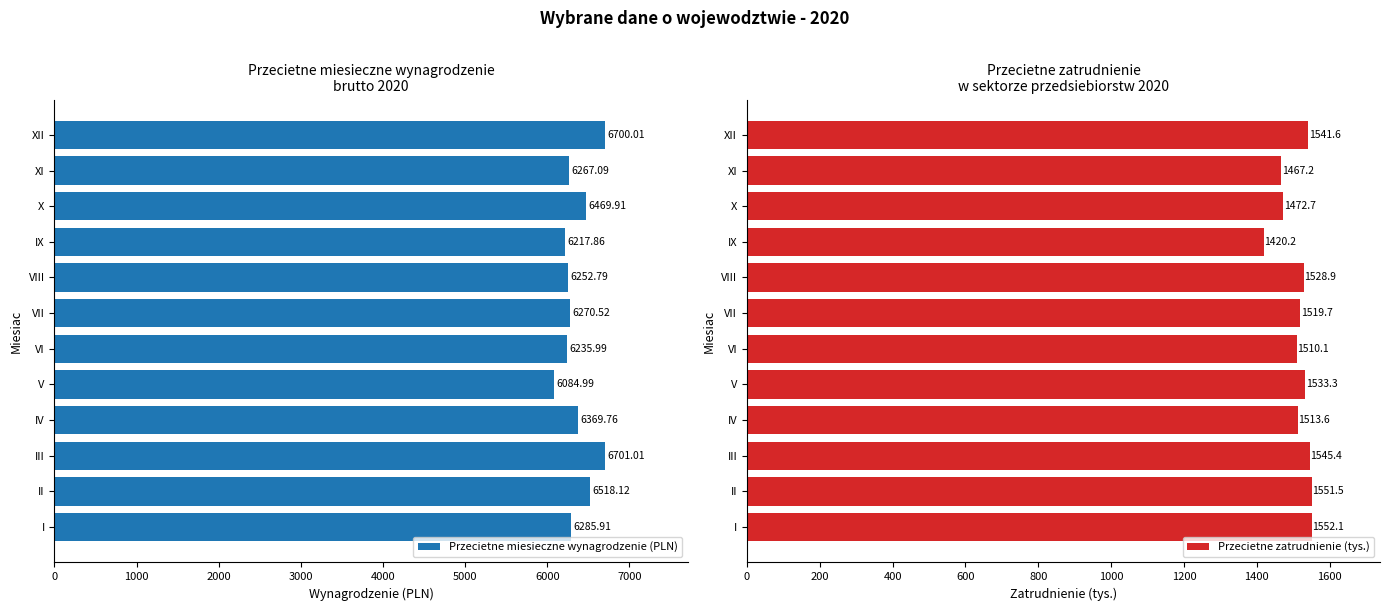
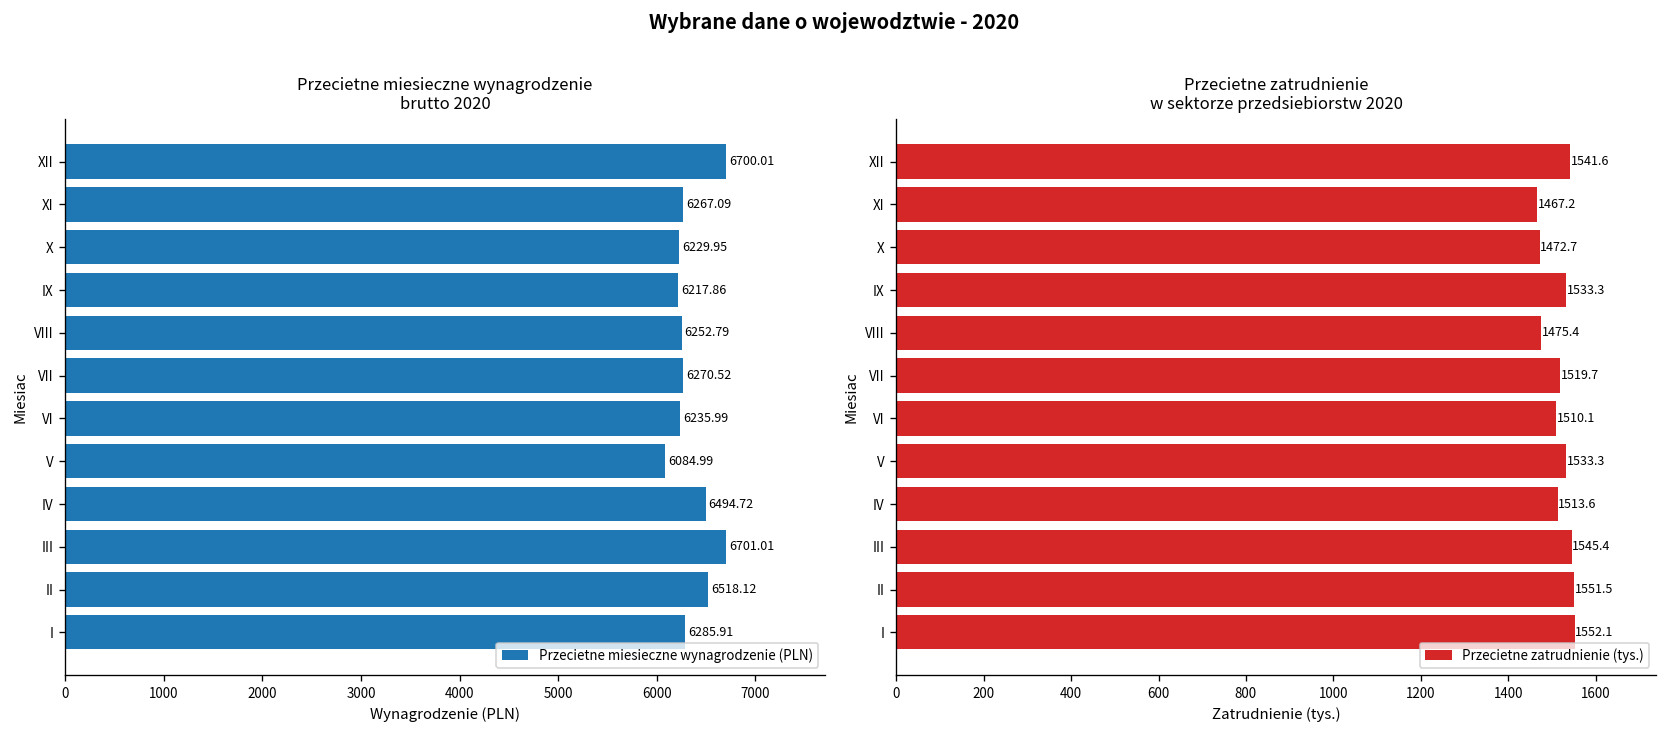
Przecietne miesieczne wynagrodzenie brutto 2020, X: 6469.91 -> 6229.95
Przecietne miesieczne wynagrodzenie brutto 2020, IV: 6369.76 -> 6494.72
Przecietne zatrudnienie w sektorze przedsiebiorstw 2020, IX: 1420.2 -> 1533.3
Przecietne zatrudnienie w sektorze przedsiebiorstw 2020, VIII: 1528.9 -> 1475.4
